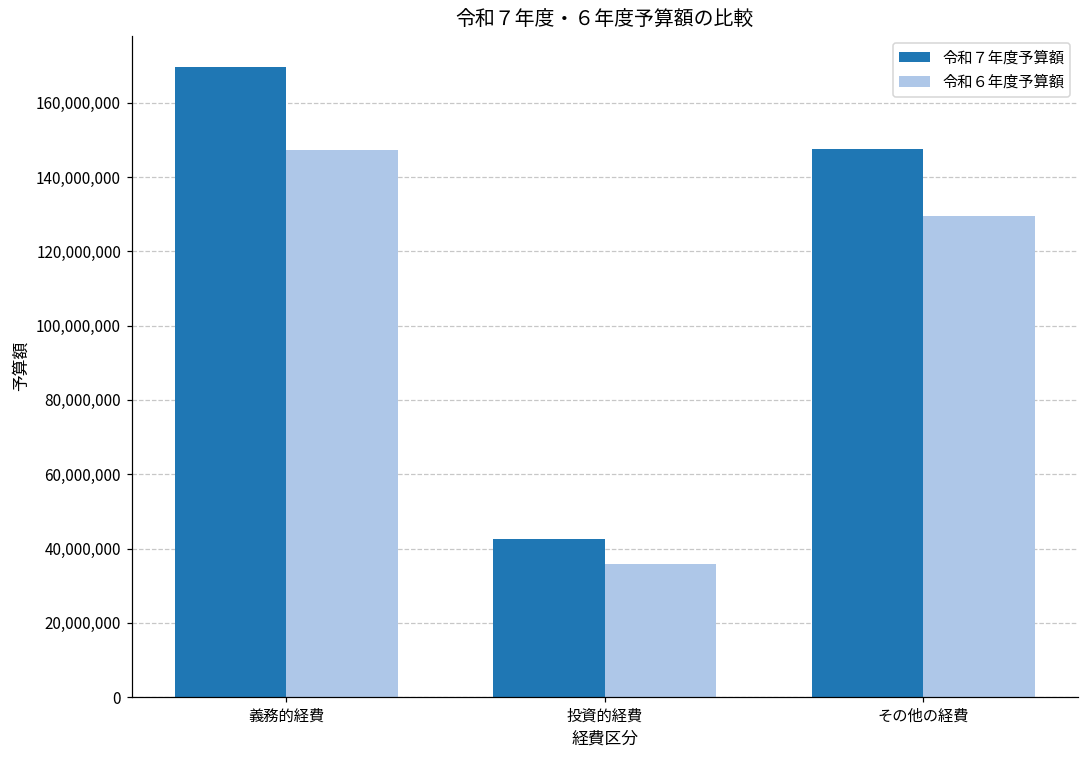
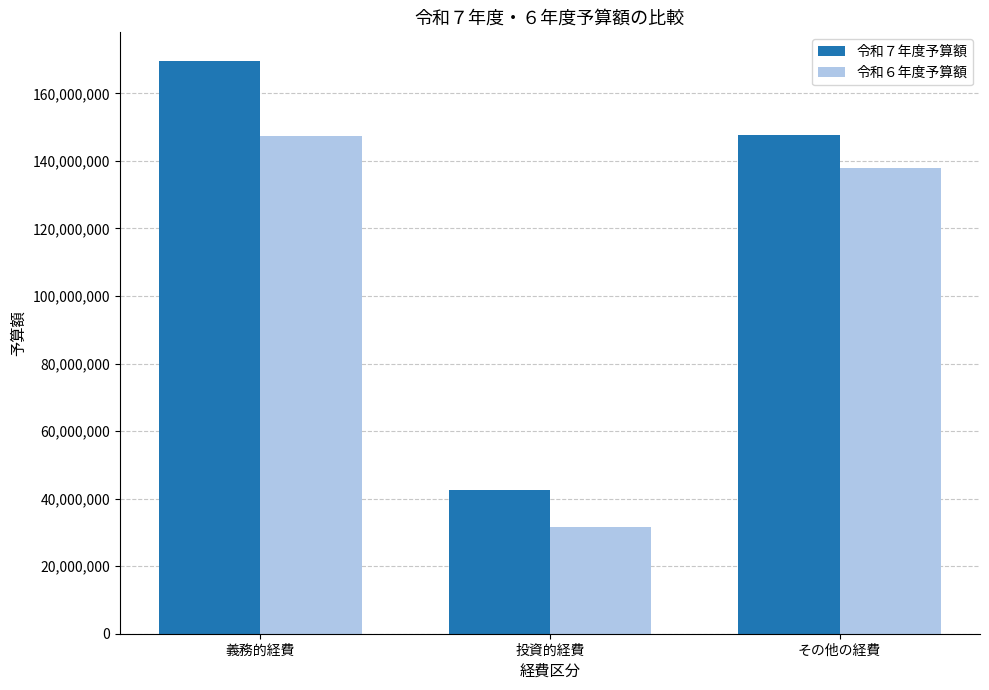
令和６年度予算額, 投資的経費: 36,000,000 -> 31,000,000
令和６年度予算額, その他の経費: 129,000,000 -> 138,000,000
